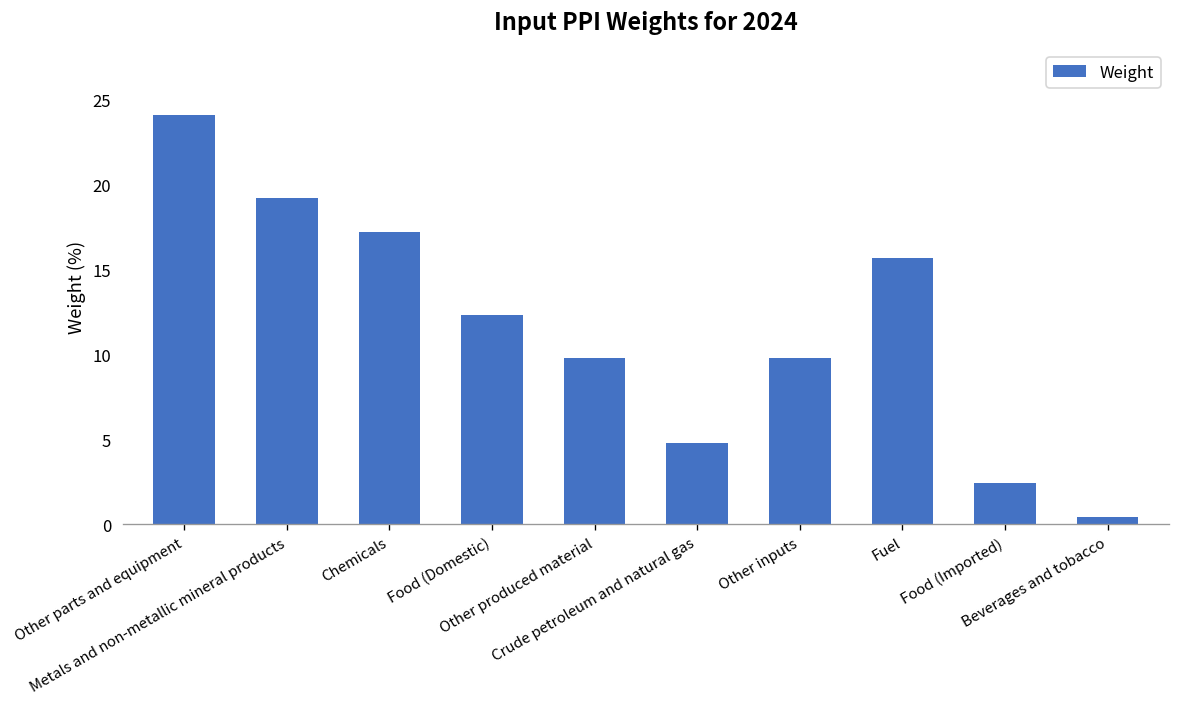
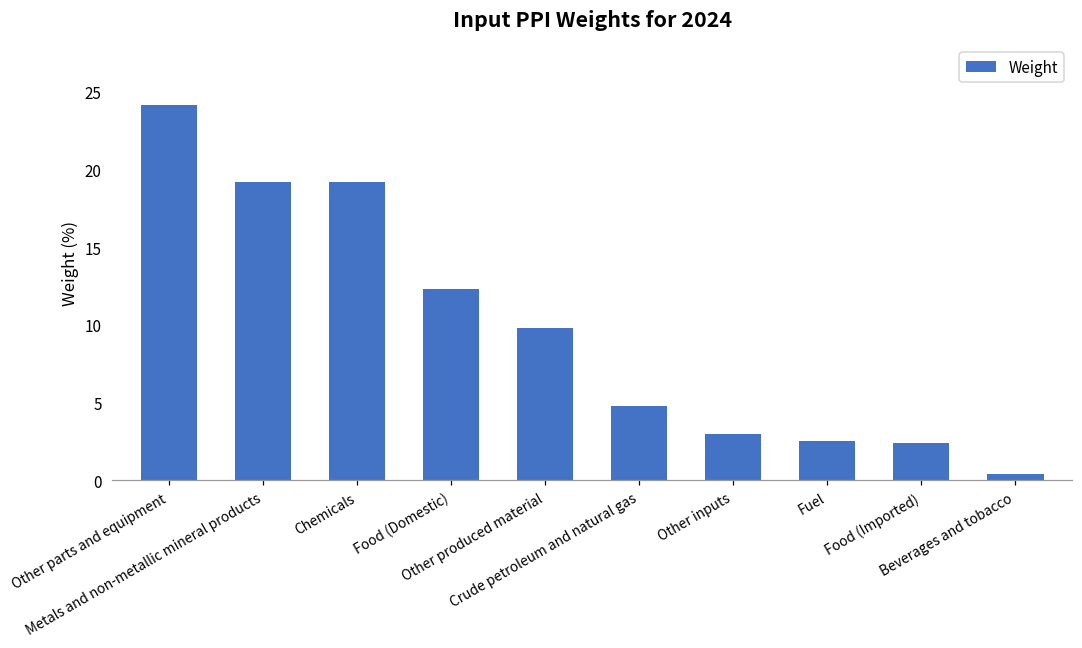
Chemicals: 17.2 -> 19.2
Other inputs: 9.8 -> 3.0
Fuel: 15.7 -> 2.5
